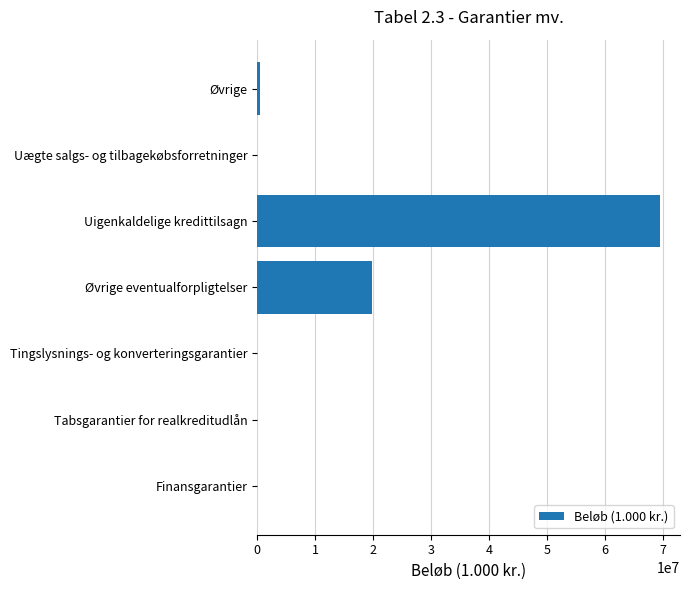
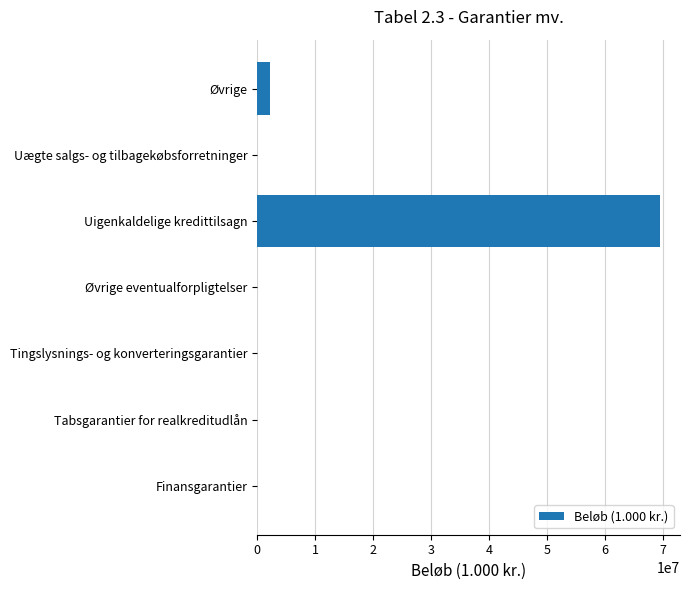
Øvrige: 0 -> 2000000
Øvrige eventualforpligtelser: 20000000 -> 0
